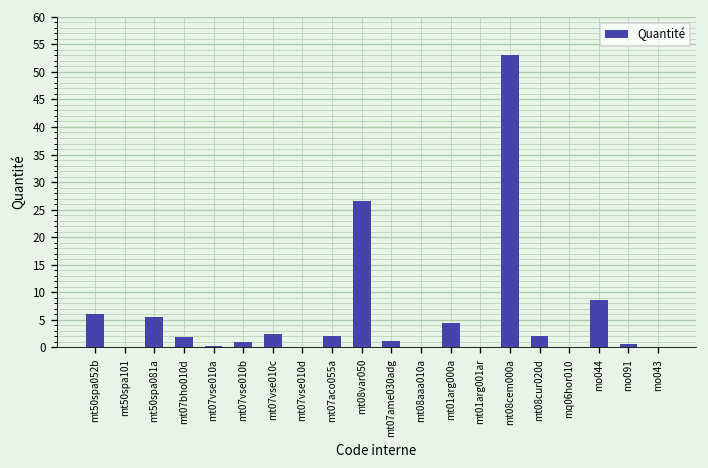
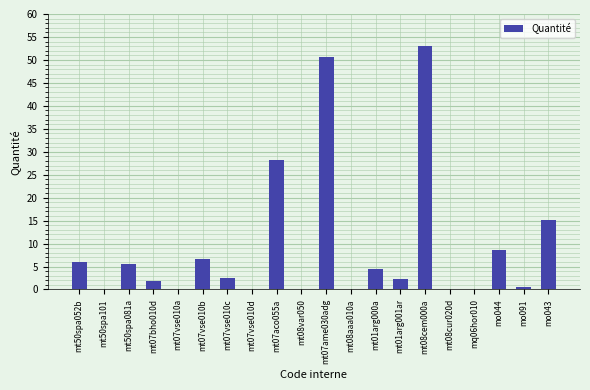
mt07vse010b: 1 -> 7
mt07aco055a: 2 -> 28
mt08var050: 27 -> 0
mt07ame030adg: 1 -> 51
mt01arg001ar: 0 -> 2
mt08cur020d: 2 -> 0
mo043: 0 -> 15
